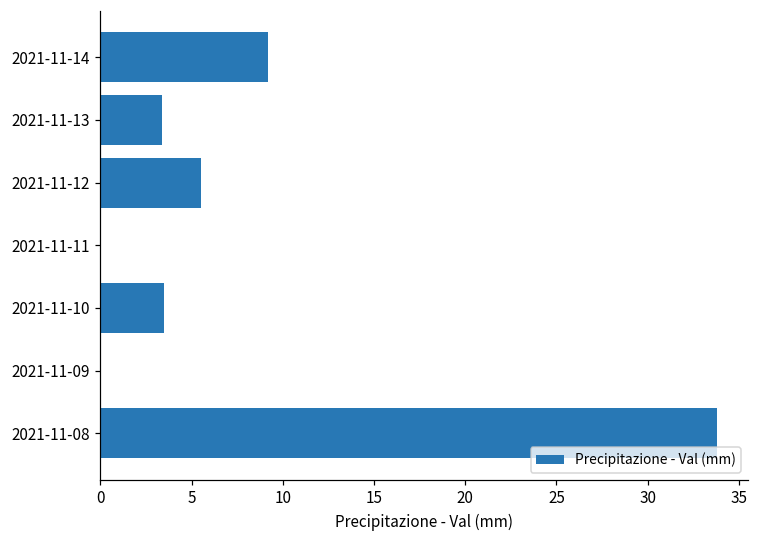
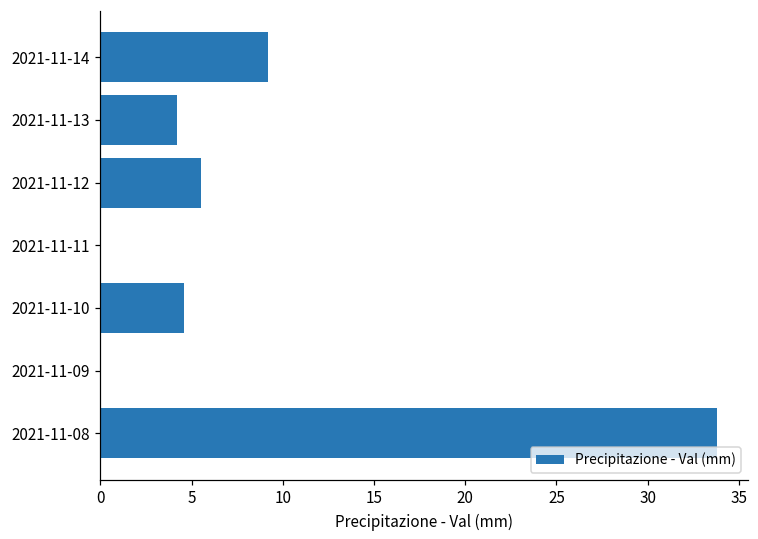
2021-11-13: 3.4 -> 4.2
2021-11-10: 3.5 -> 4.6
